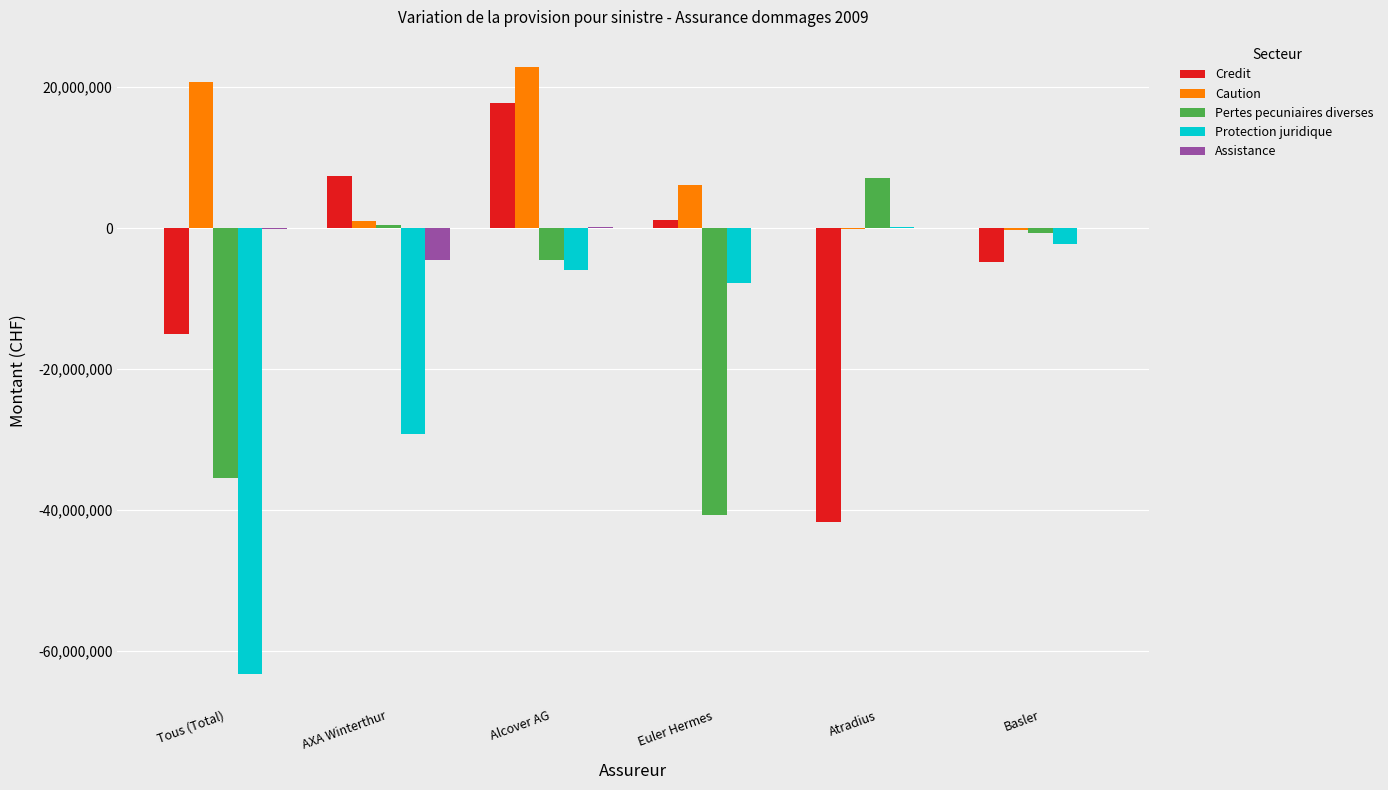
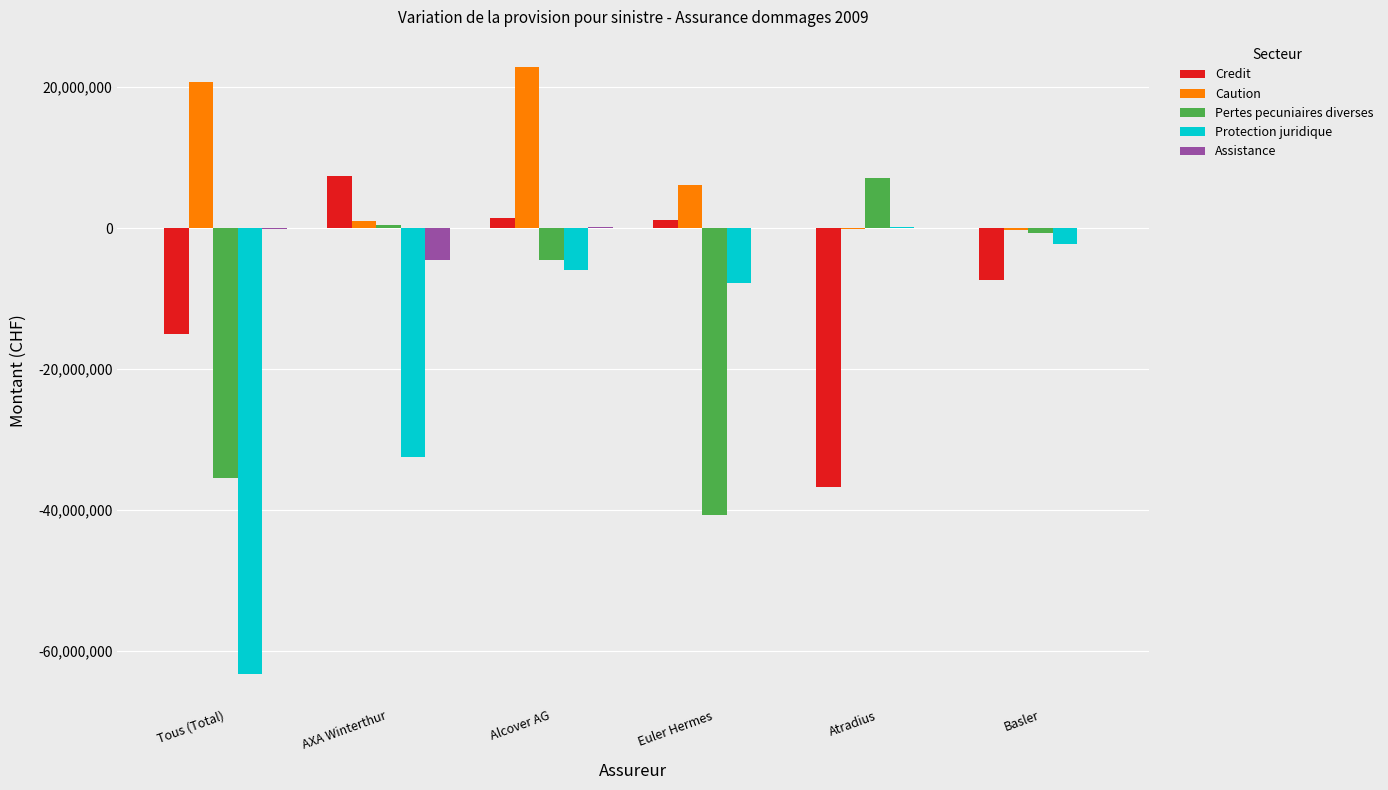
Protection juridique, AXA Winterthur: -29,000,000 -> -32,000,000
Credit, Alcover AG: 18,000,000 -> 1,000,000
Credit, Atradius: -42,000,000 -> -37,000,000
Credit, Basler: -5,000,000 -> -7,000,000
